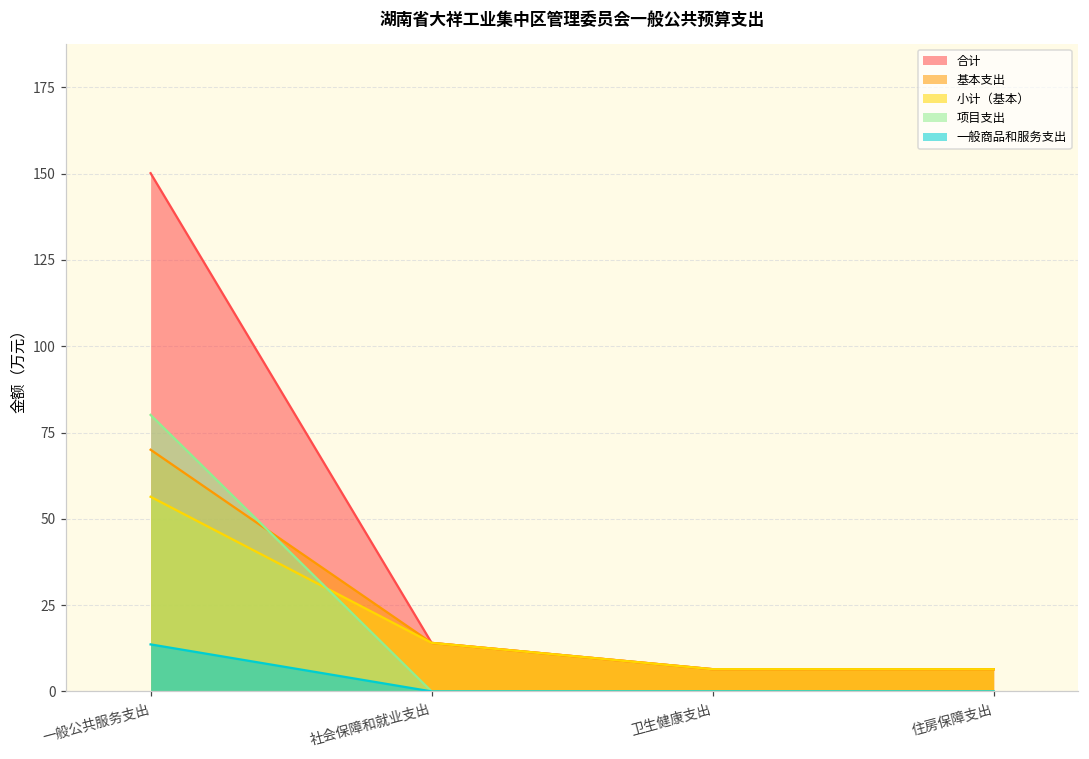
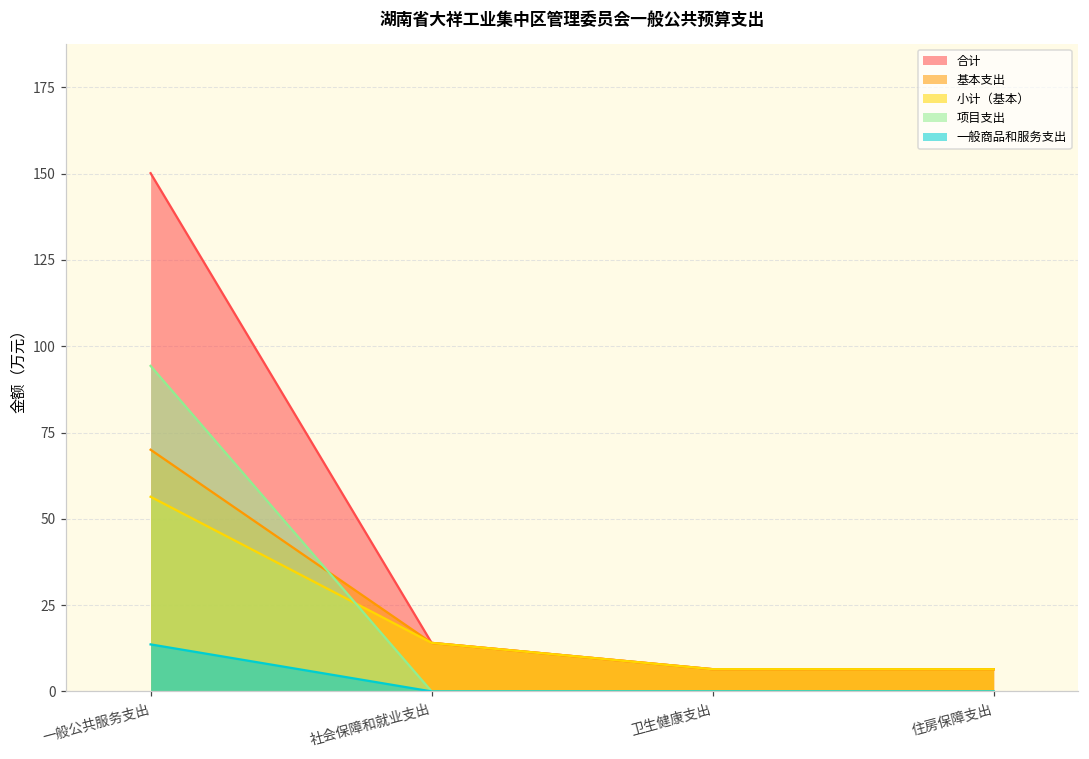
项目支出, 一般公共服务支出: 80 -> 94
